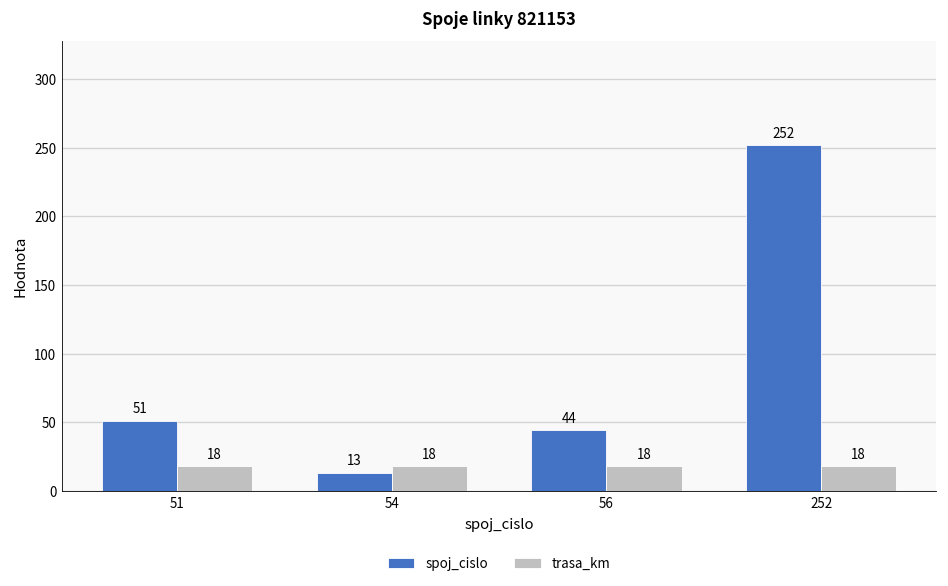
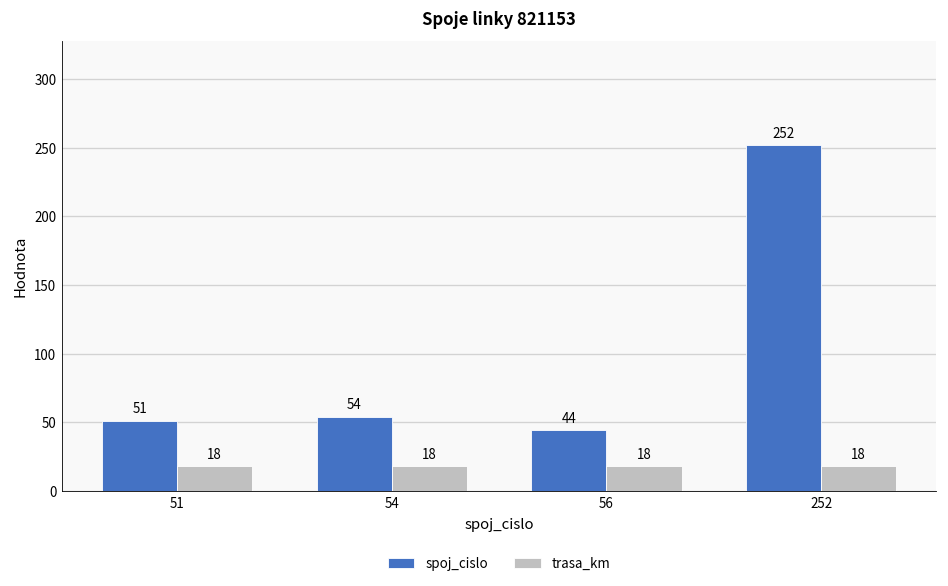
spoj_cislo, 54: 13 -> 54
